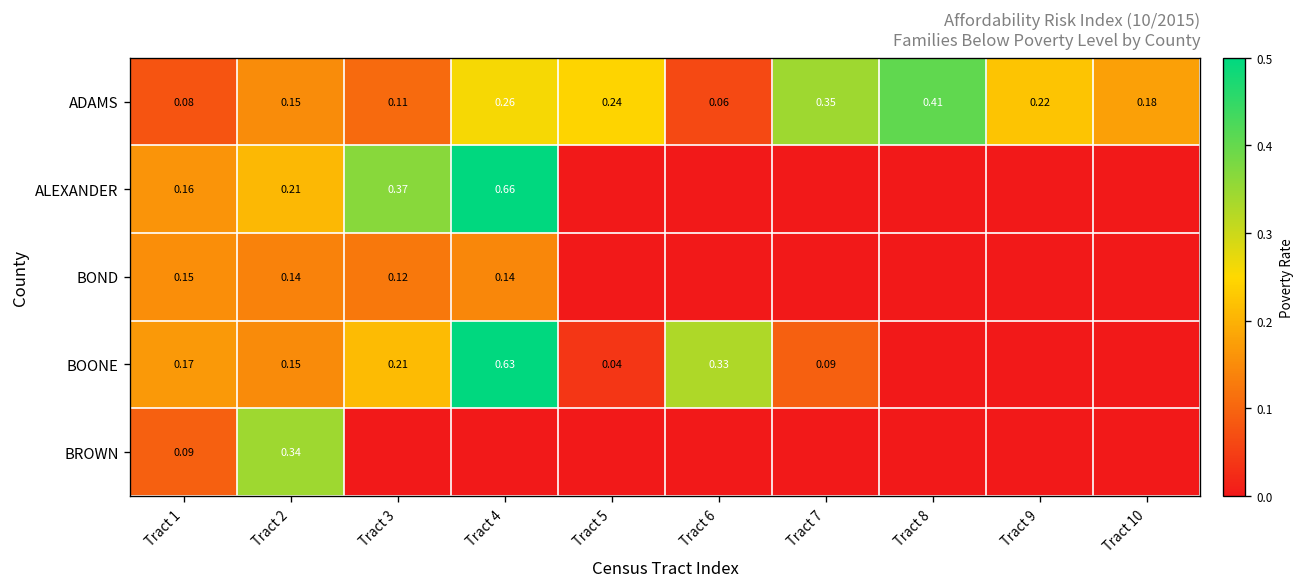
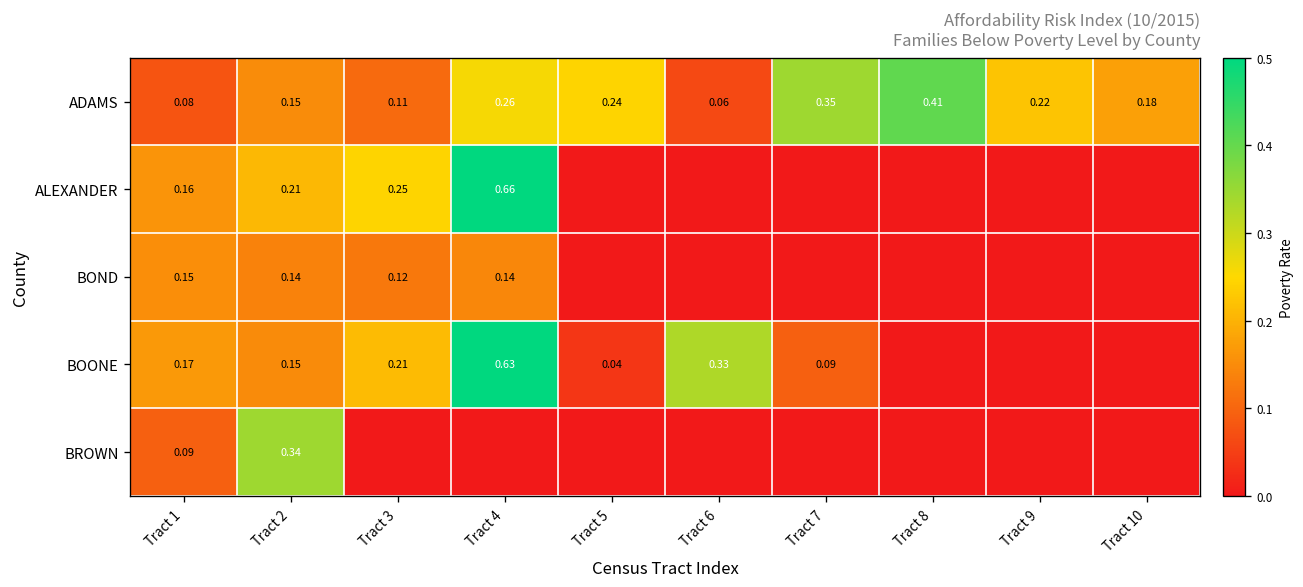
ALEXANDER, Tract 3: 0.37 -> 0.25
